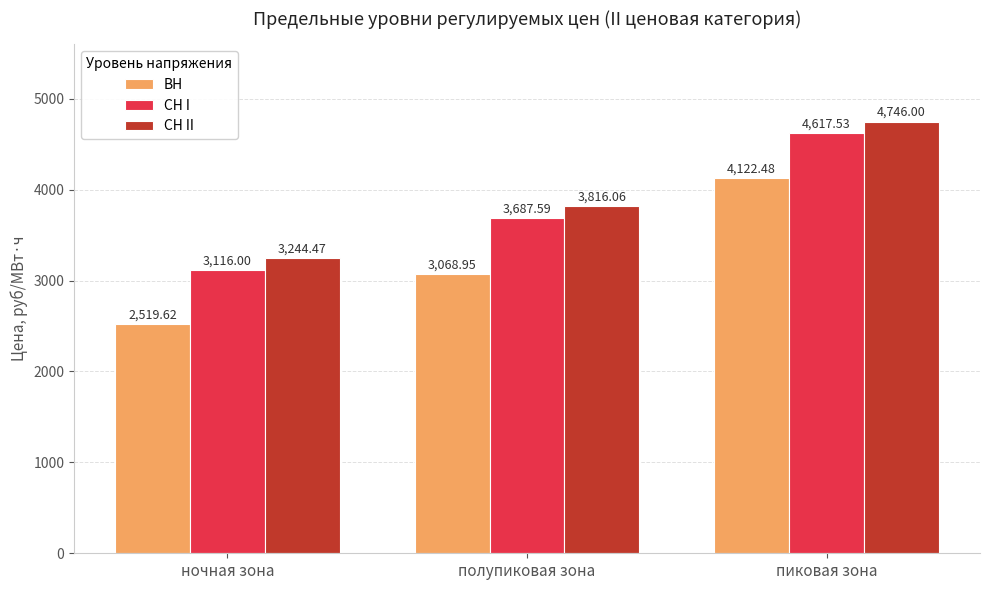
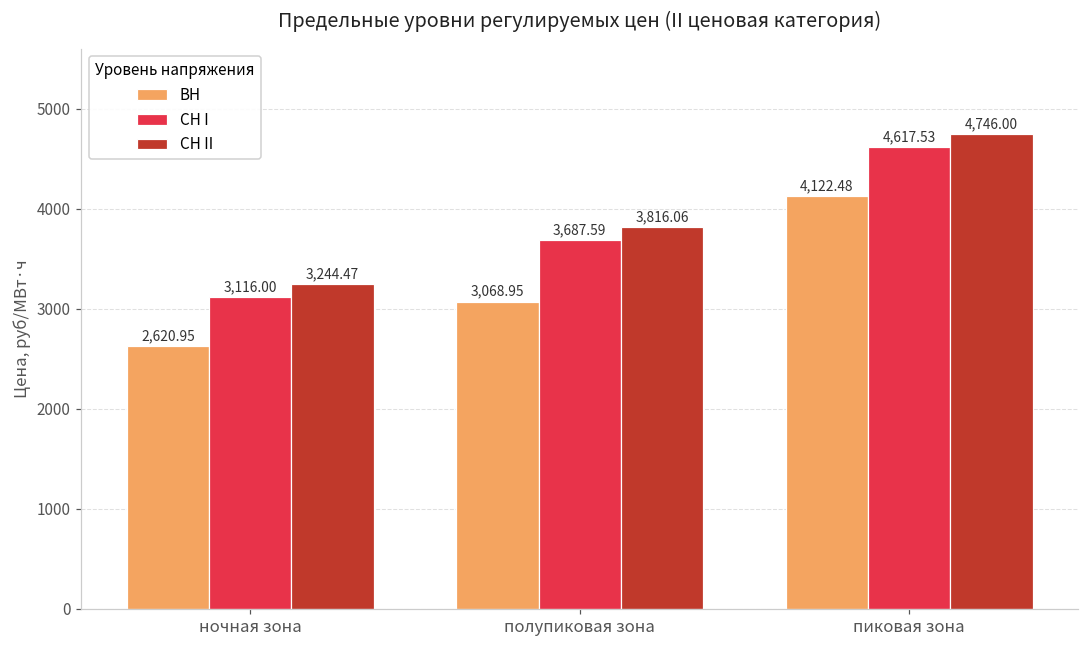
ВН, ночная зона: 2,519.62 -> 2,620.95
